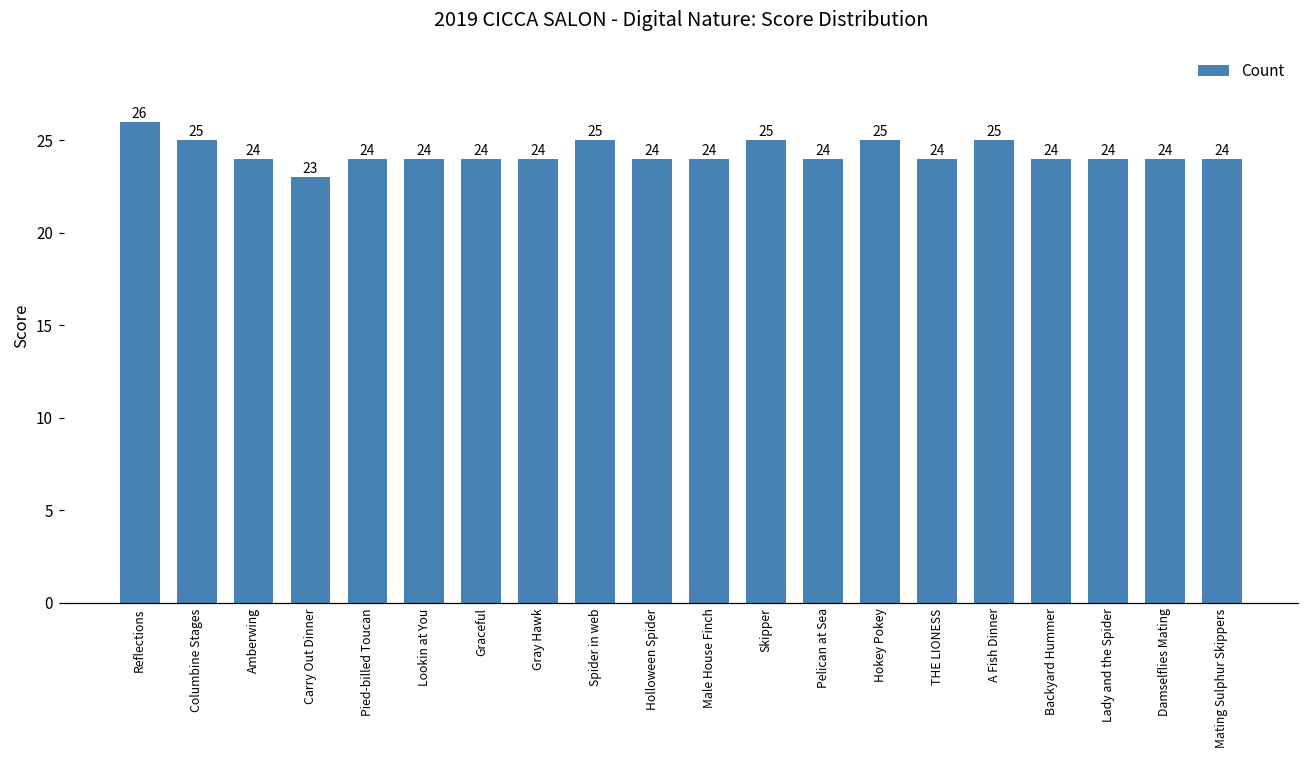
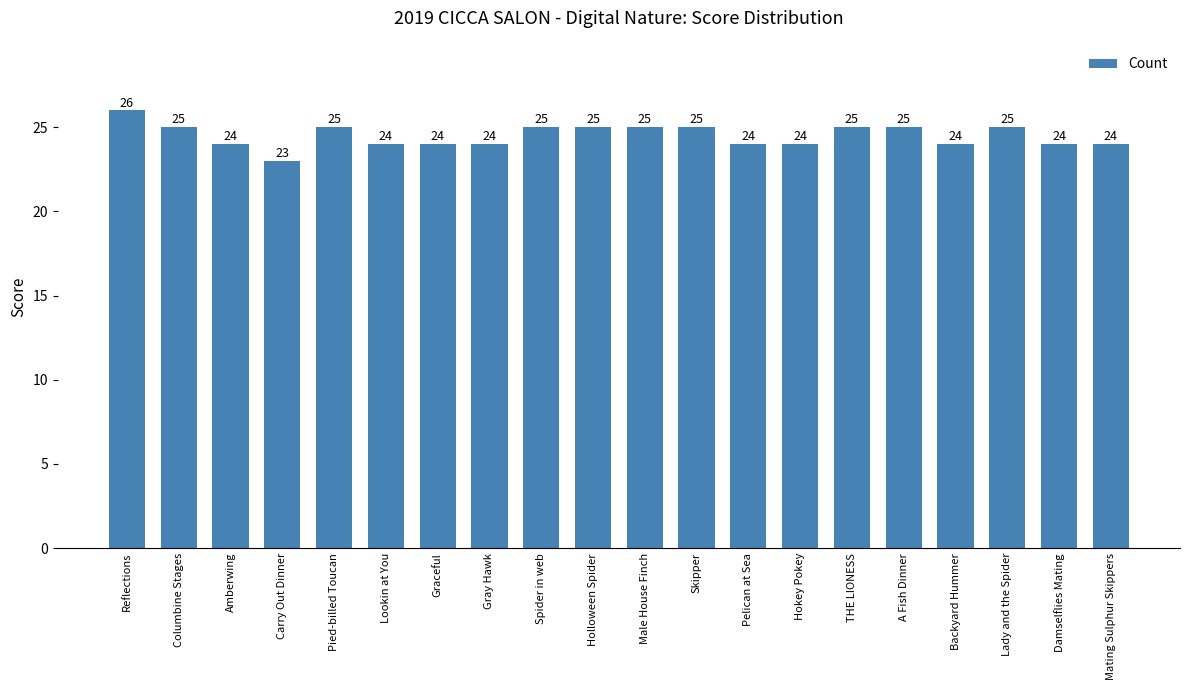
Pied-billed Toucan: 24 -> 25
Holloween Spider: 24 -> 25
Male House Finch: 24 -> 25
Hokey Pokey: 25 -> 24
THE LIONESS: 24 -> 25
Lady and the Spider: 24 -> 25
